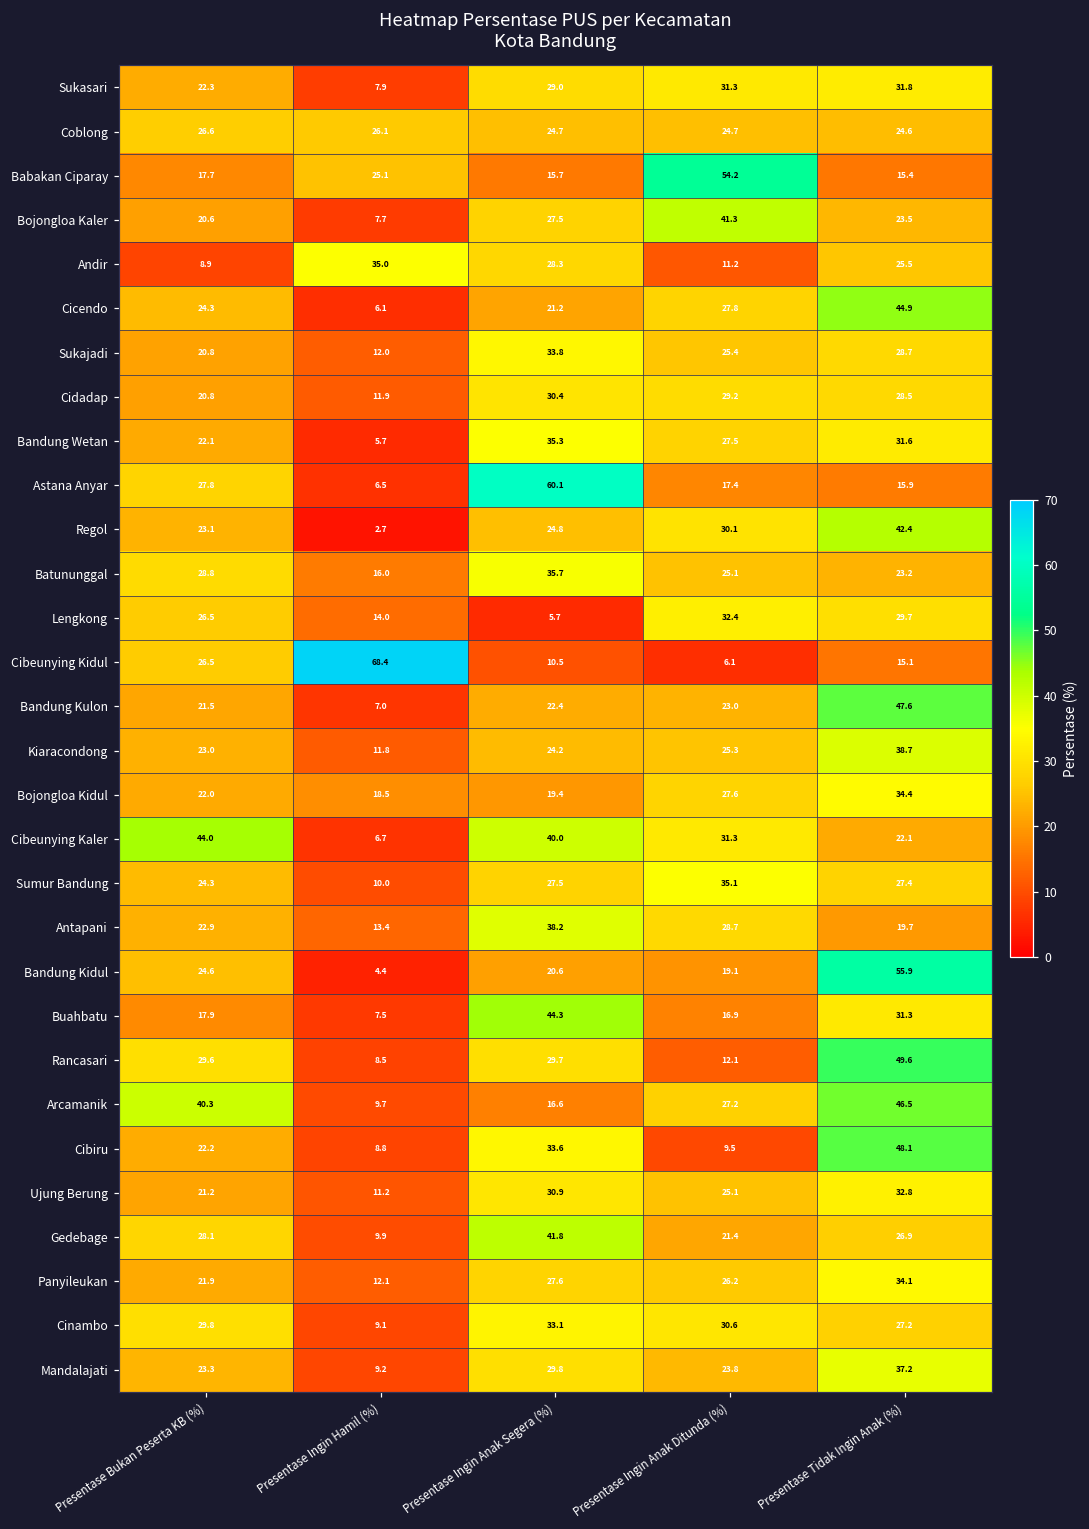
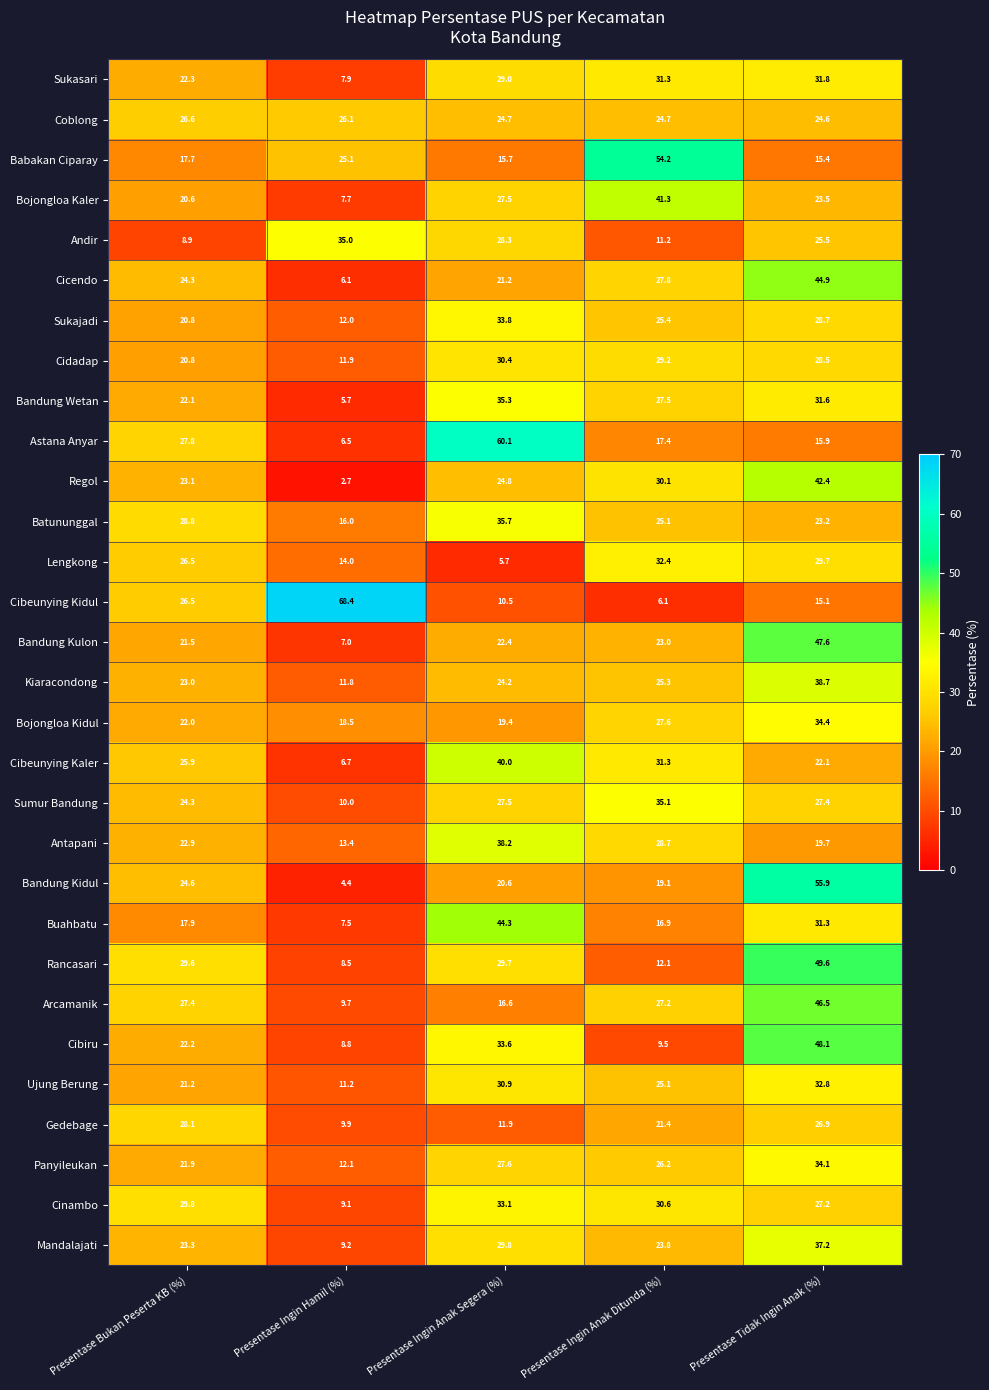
Cibeunying Kaler, Presentase Bukan Peserta KB (%): 44.0 -> 25.9
Arcamanik, Presentase Bukan Peserta KB (%): 40.3 -> 27.4
Gedebage, Presentase Ingin Anak Segera (%): 41.8 -> 11.9
